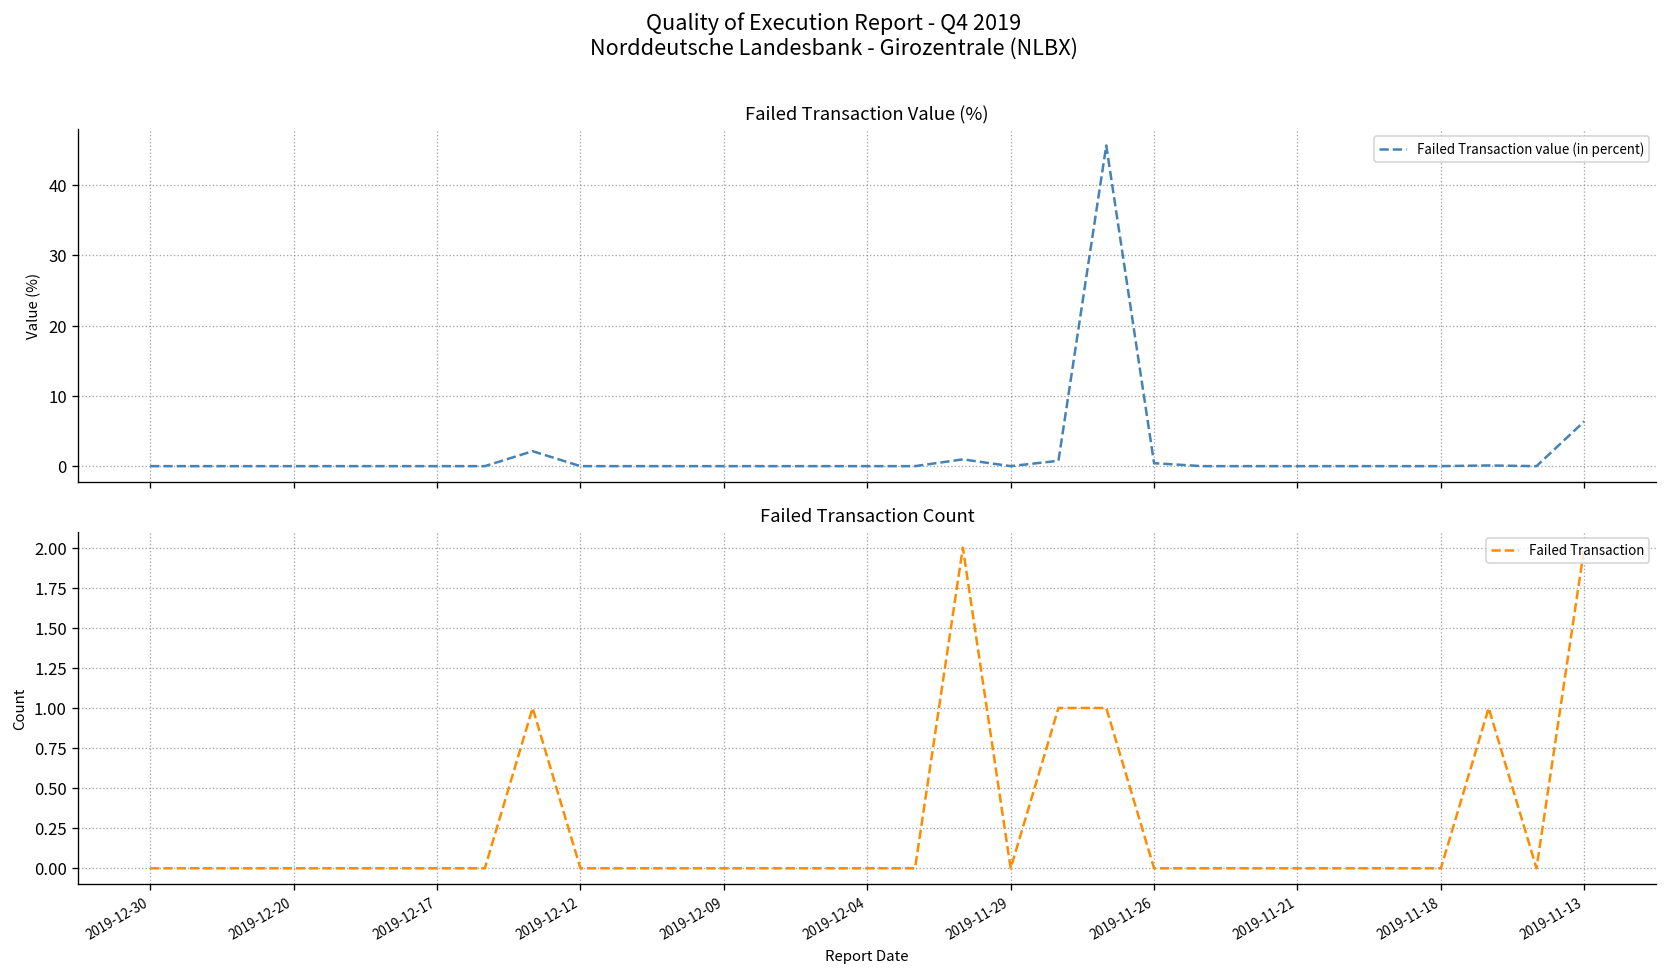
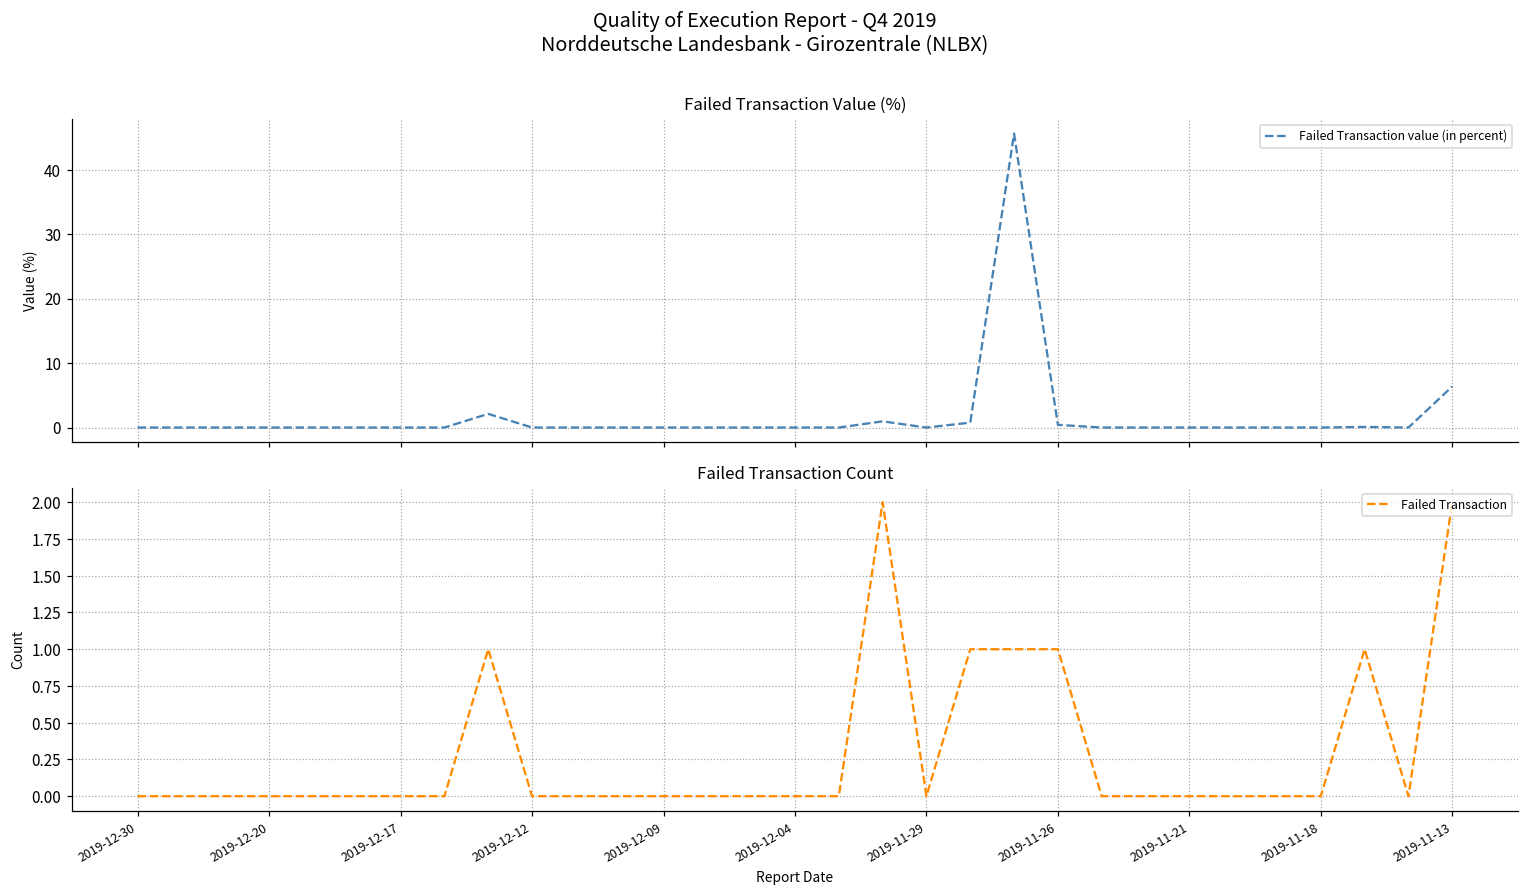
Failed Transaction Count, 2019-11-26: 0 -> 1
